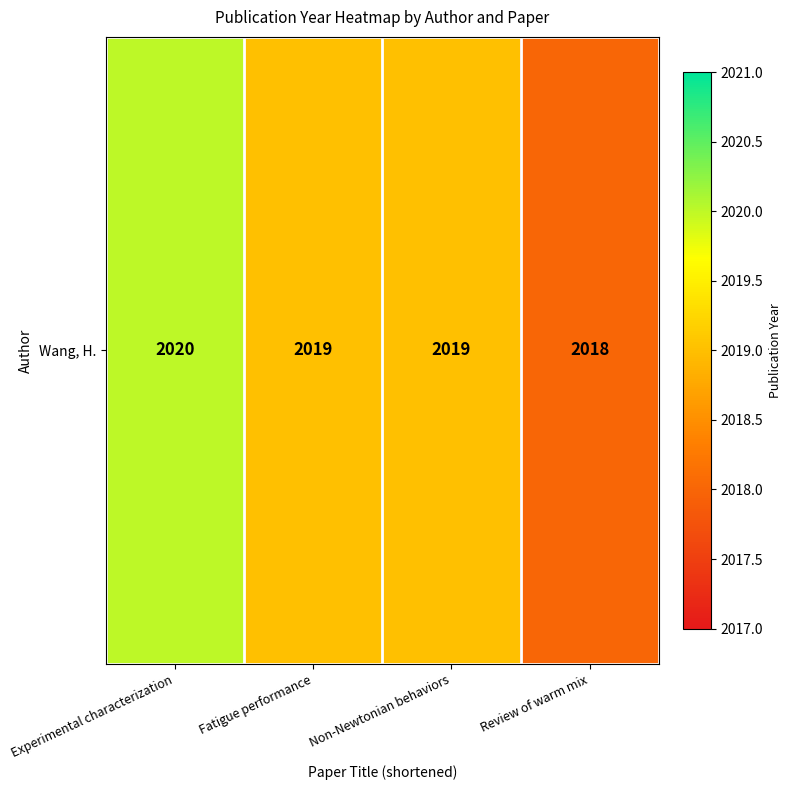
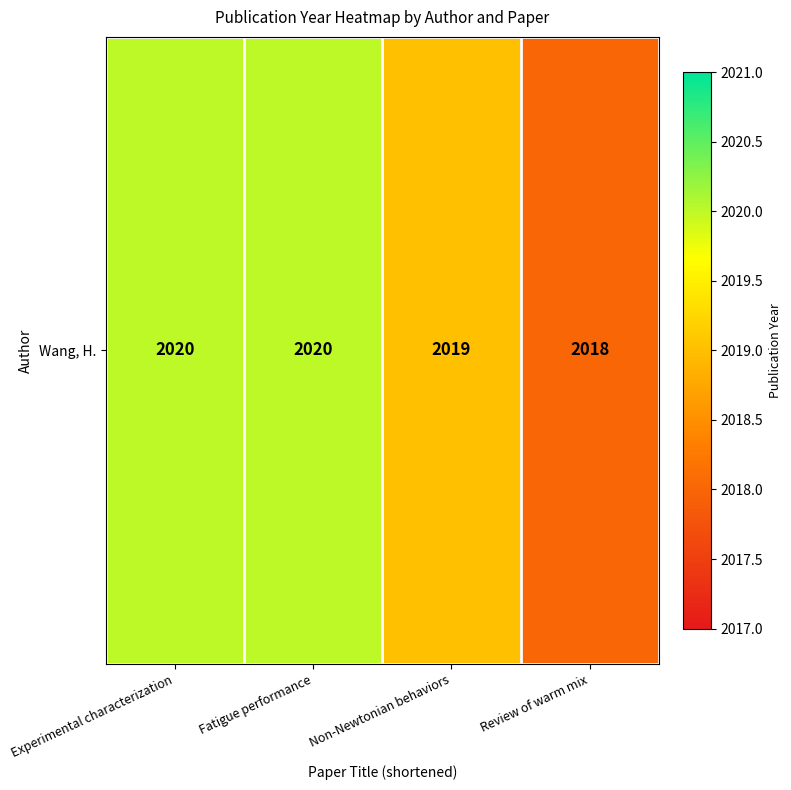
Wang, H., Fatigue performance: 2019 -> 2020
